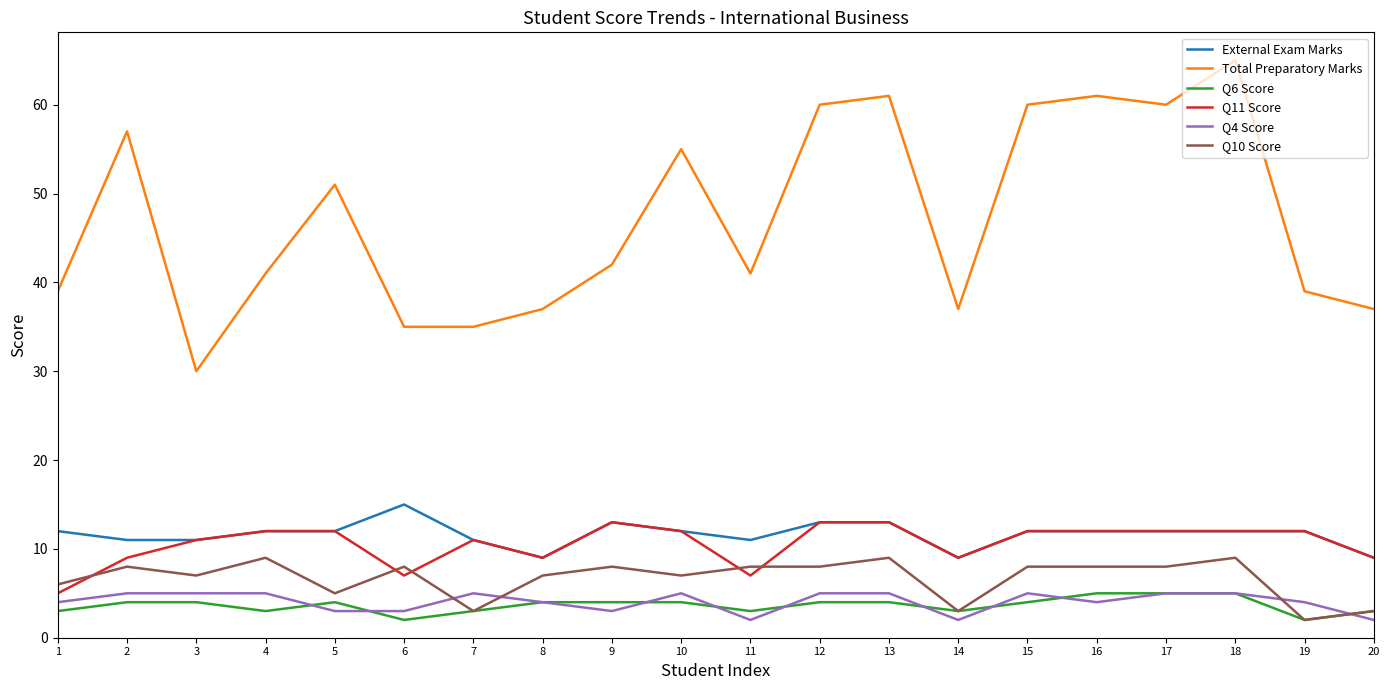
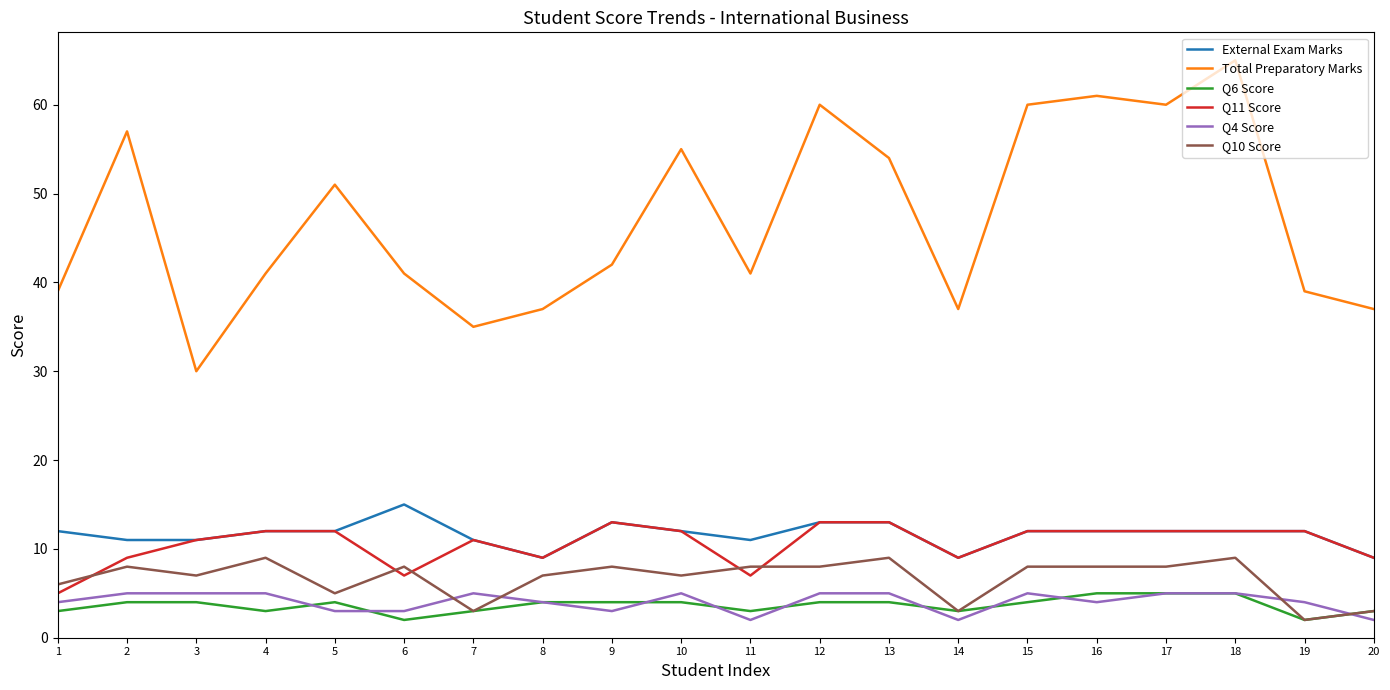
Total Preparatory Marks, 6: 35 -> 41
Total Preparatory Marks, 13: 61 -> 54
